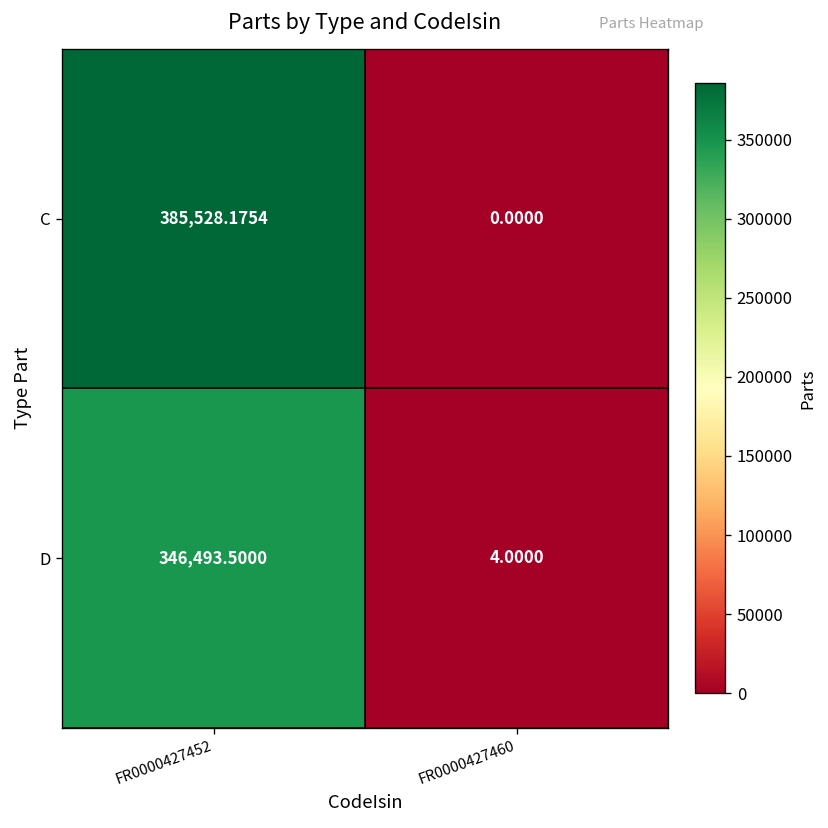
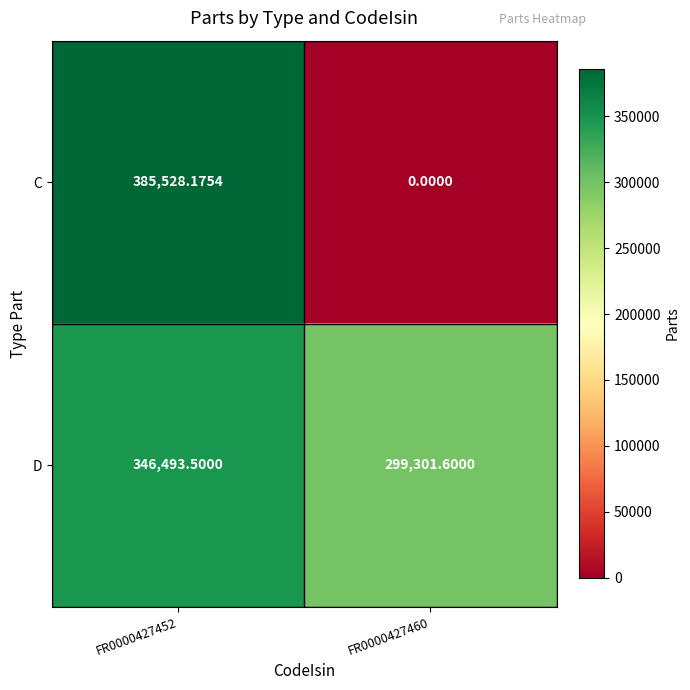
D, FR0000427460: 4.0000 -> 299,301.6000
